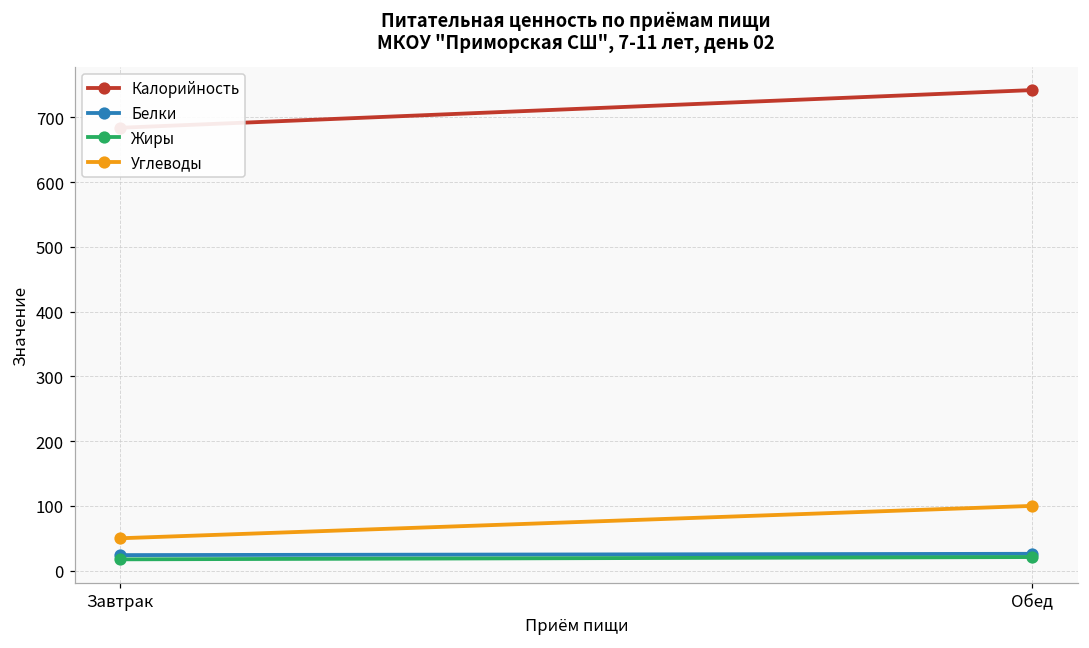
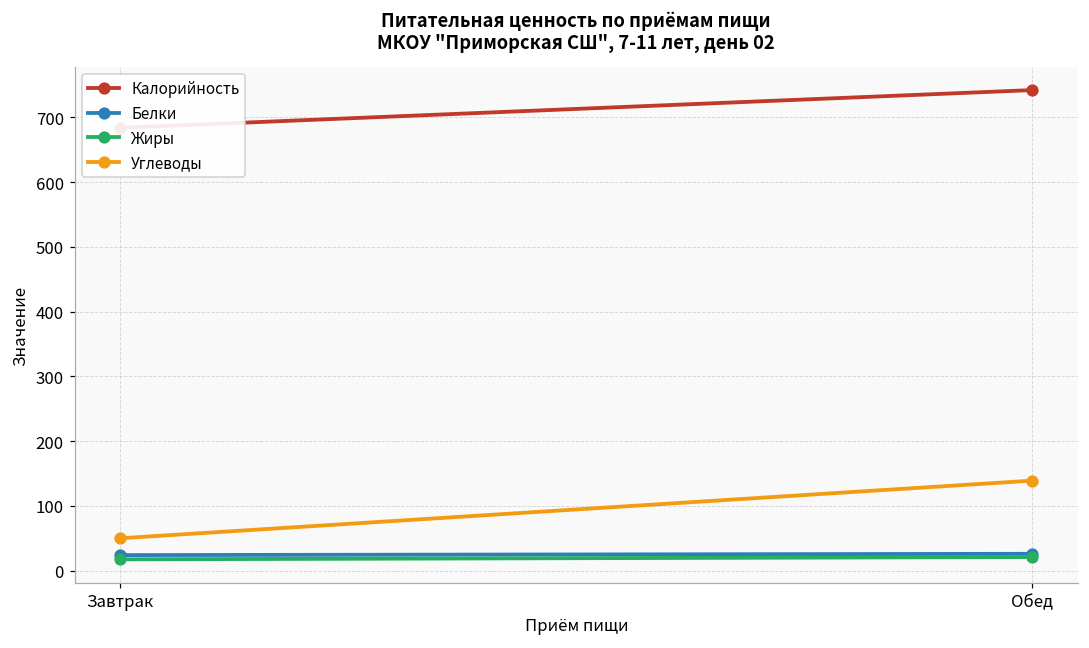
Углеводы, Обед: 100 -> 140
